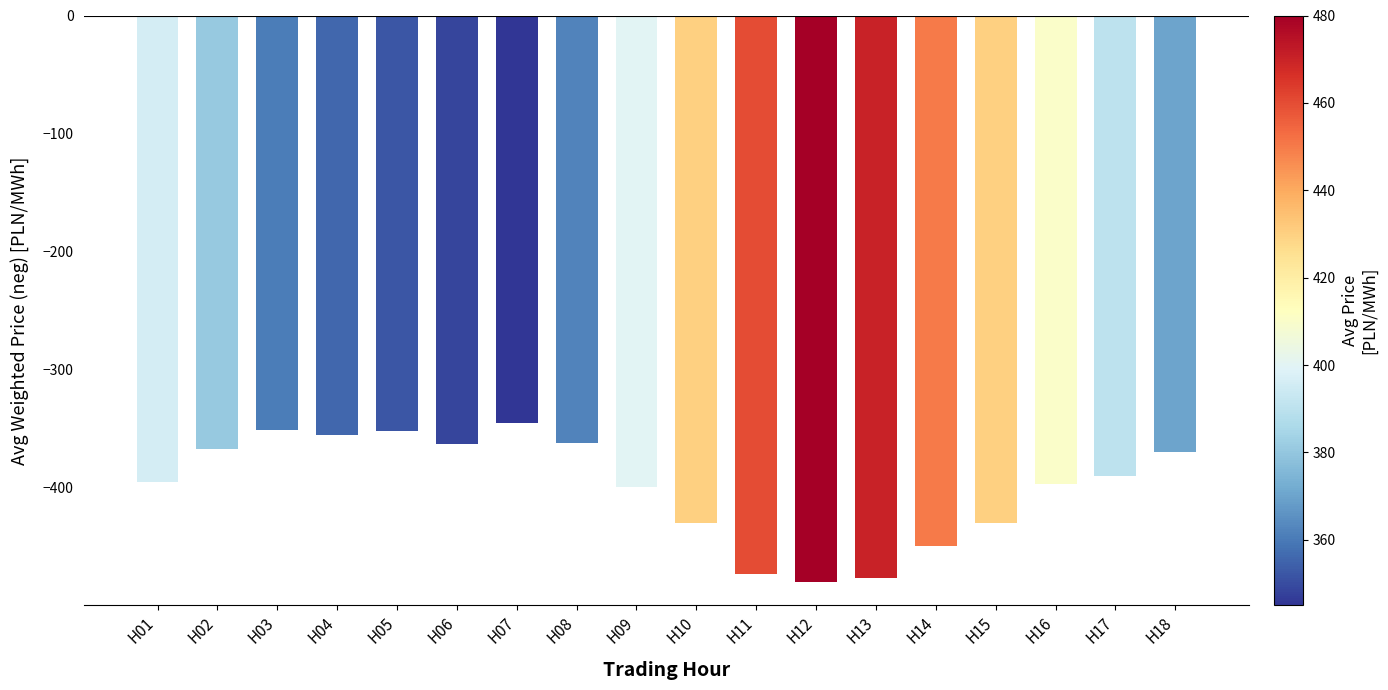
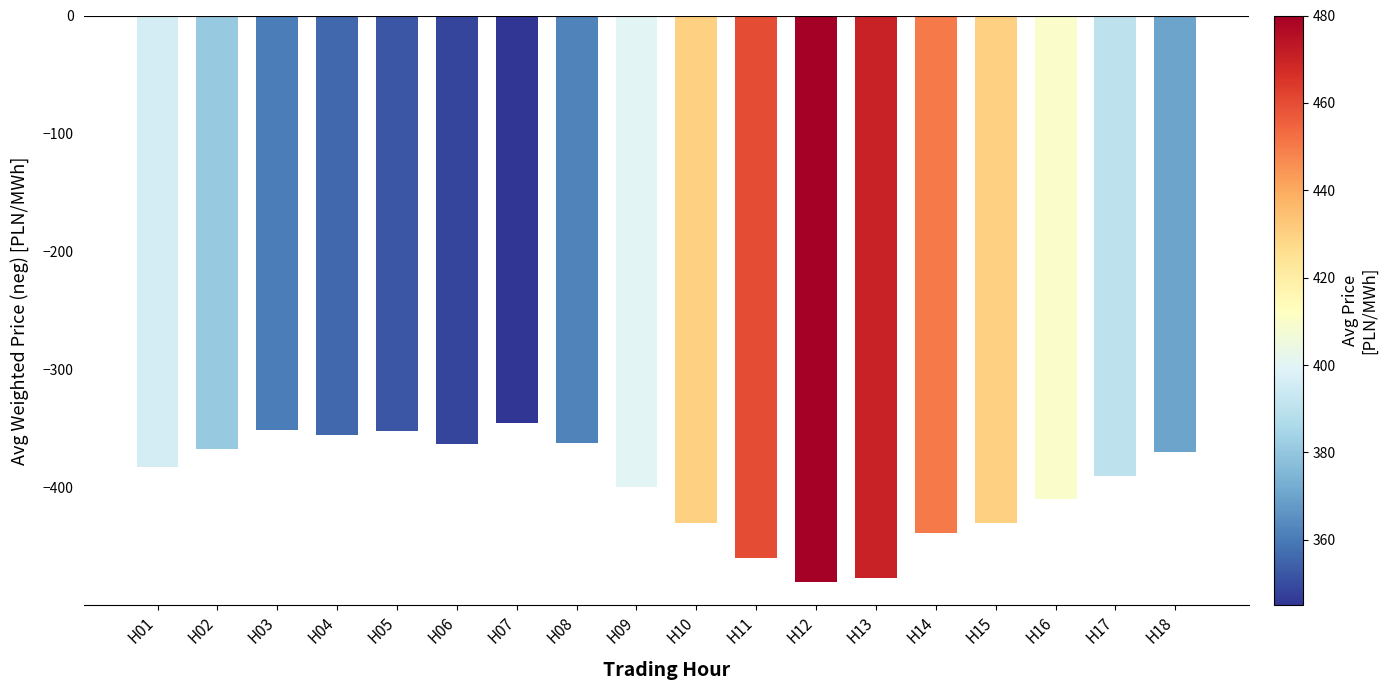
H01: -396 -> -383
H11: -473 -> -460
H14: -450 -> -438
H16: -397 -> -410
